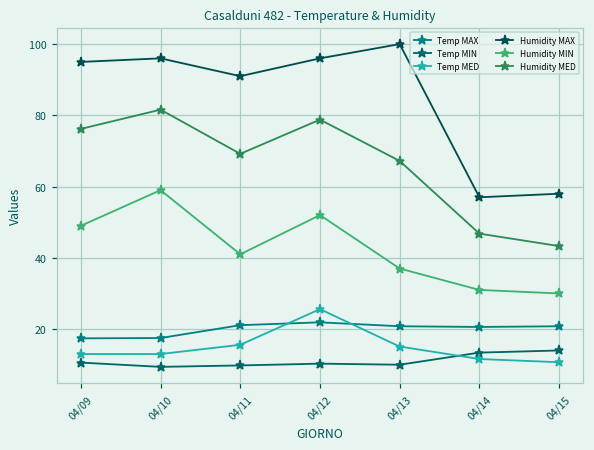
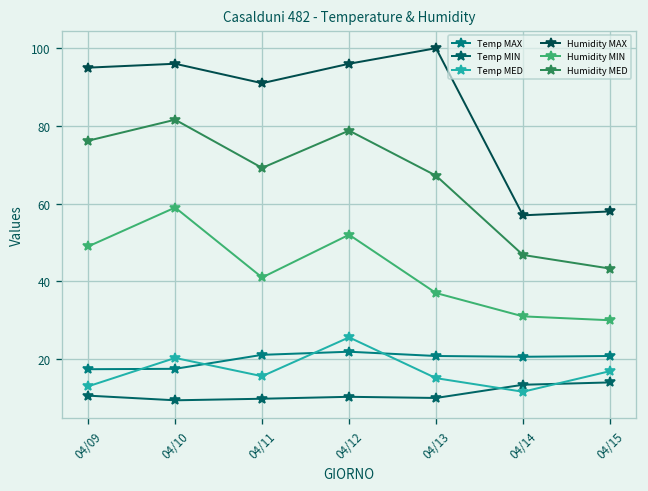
Temp MED, 04/10: 13 -> 20
Temp MED, 04/15: 11 -> 17
